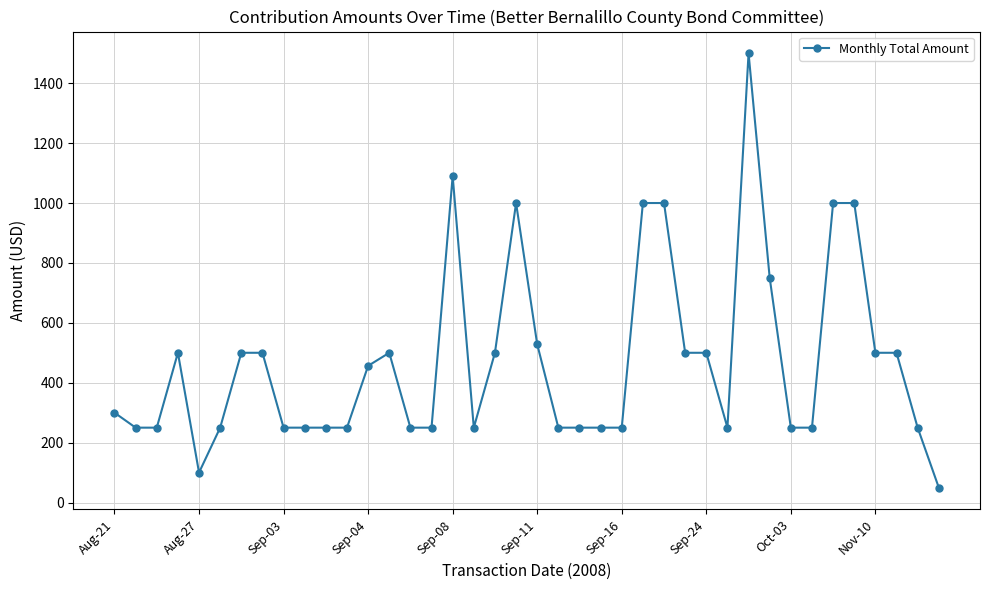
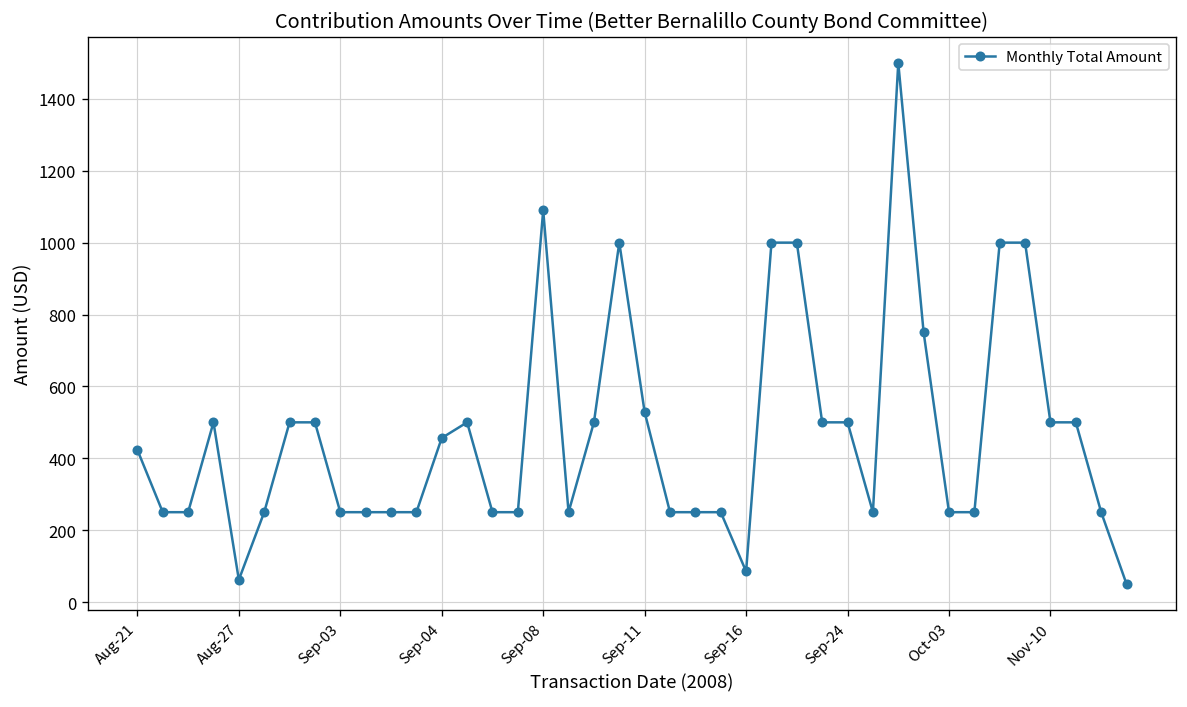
Aug-21: 300 -> 420
Aug-27: 100 -> 60
Sep-16: 250 -> 90
